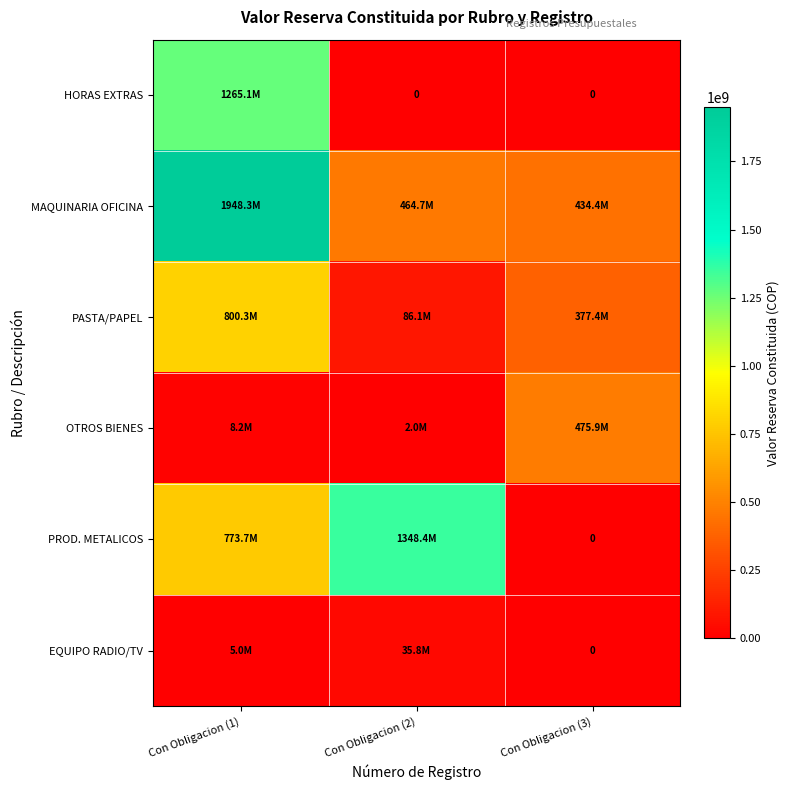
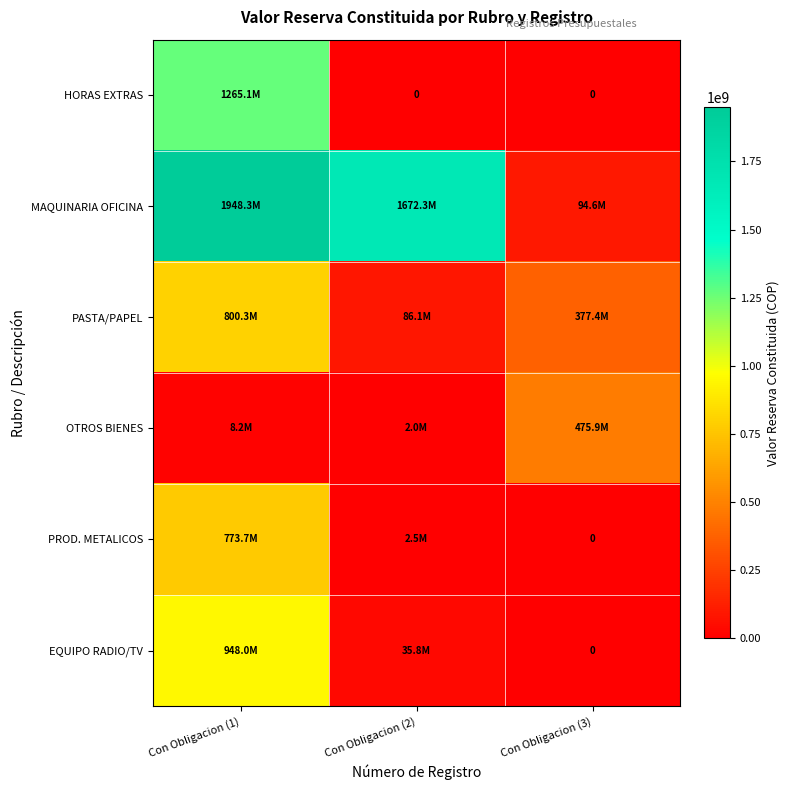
MAQUINARIA OFICINA, Con Obligacion (2): 464.7M -> 1672.3M
MAQUINARIA OFICINA, Con Obligacion (3): 434.4M -> 94.6M
PROD. METALICOS, Con Obligacion (2): 1348.4M -> 2.5M
EQUIPO RADIO/TV, Con Obligacion (1): 5.0M -> 948.0M
